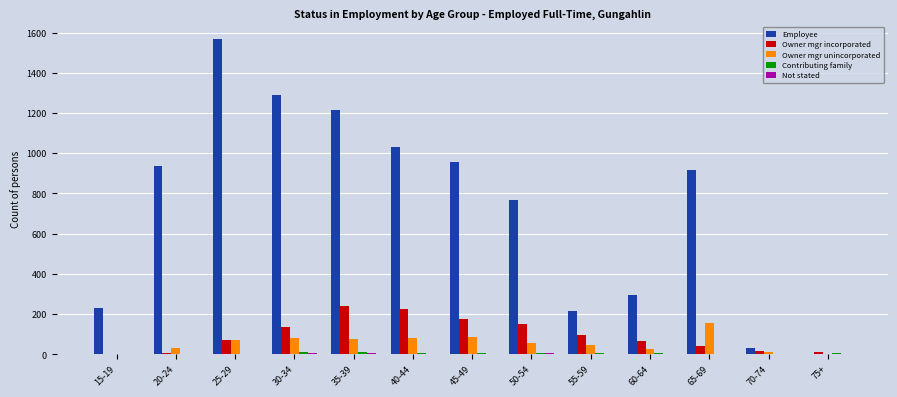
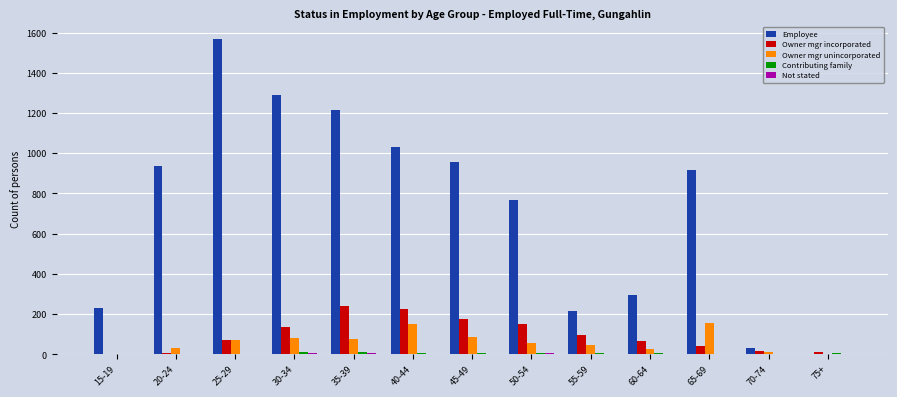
Owner mgr unincorporated, 40-44: 80 -> 150
